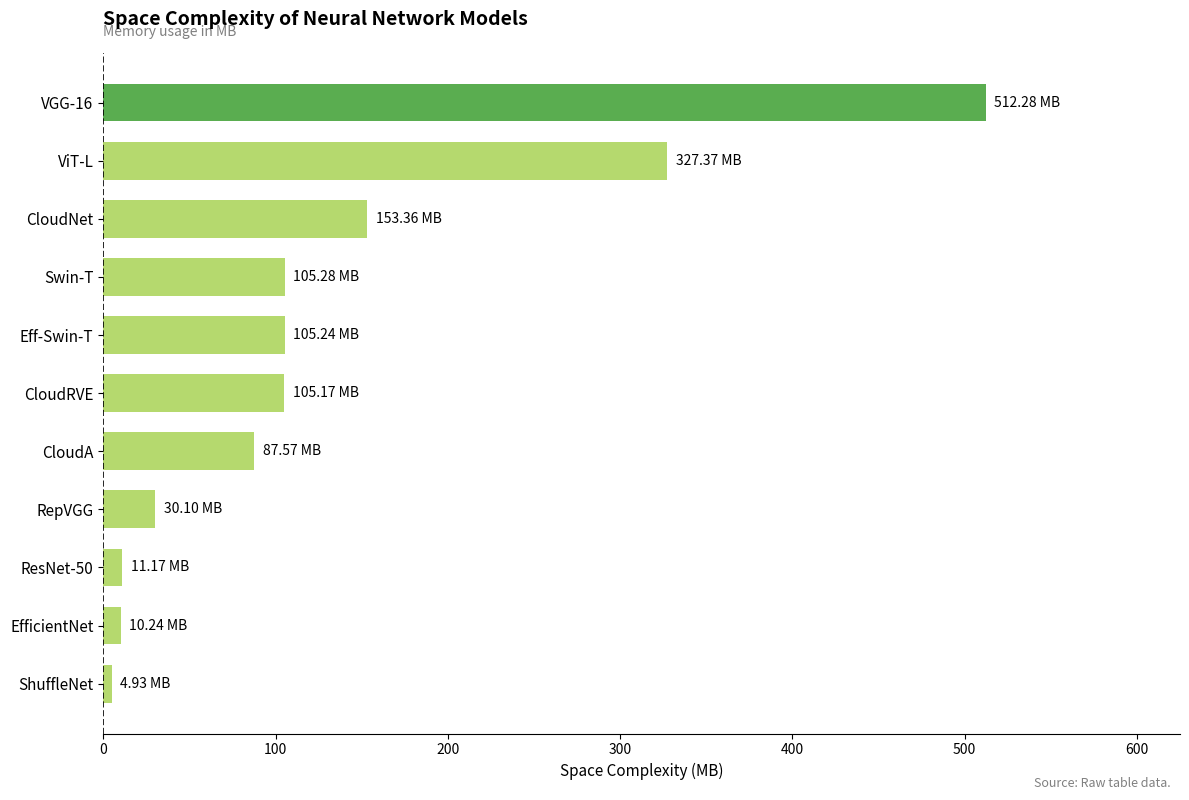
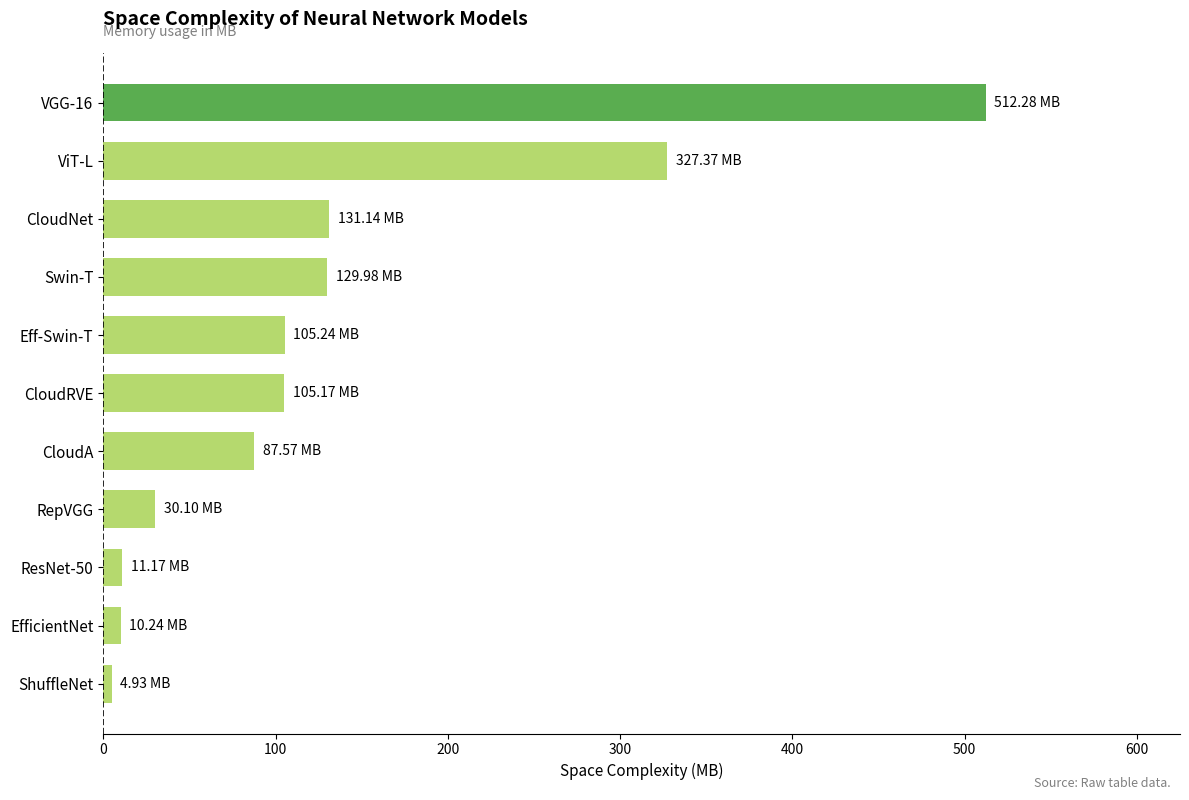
CloudNet: 153.36 -> 131.14
Swin-T: 105.28 -> 129.98
